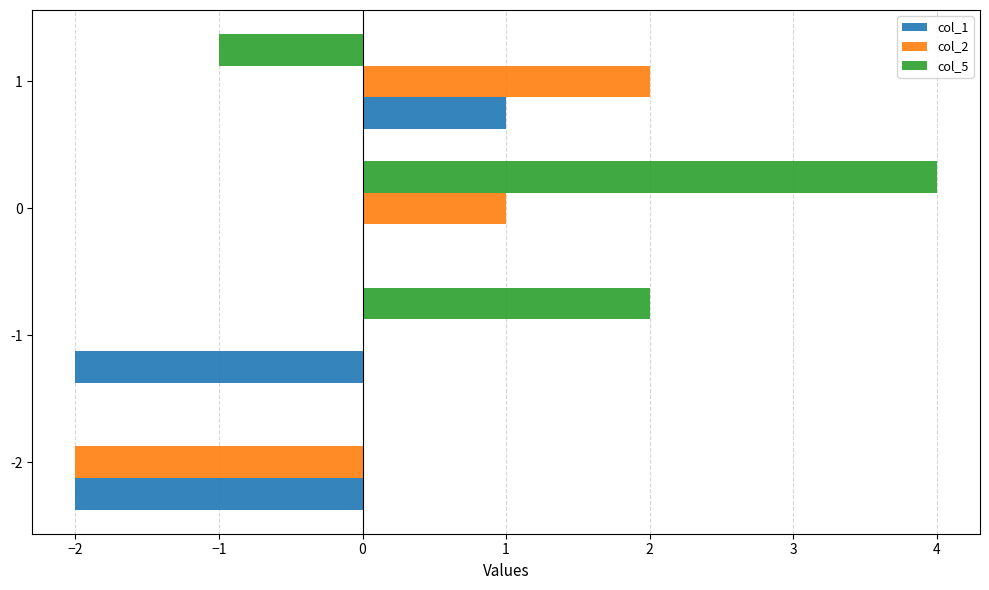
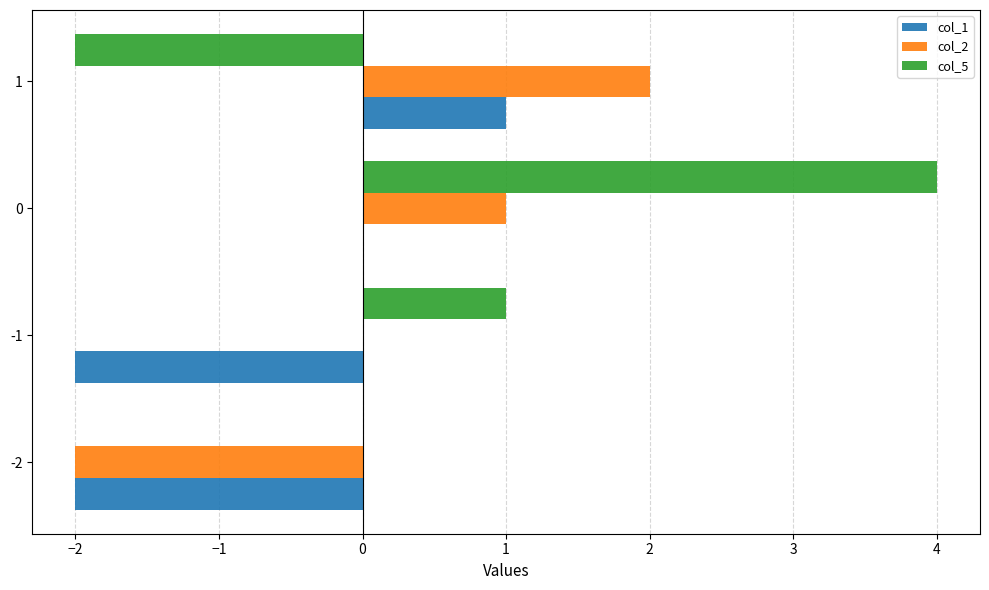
col_5, 1: -1 -> -2
col_5, -1: 2 -> 1
